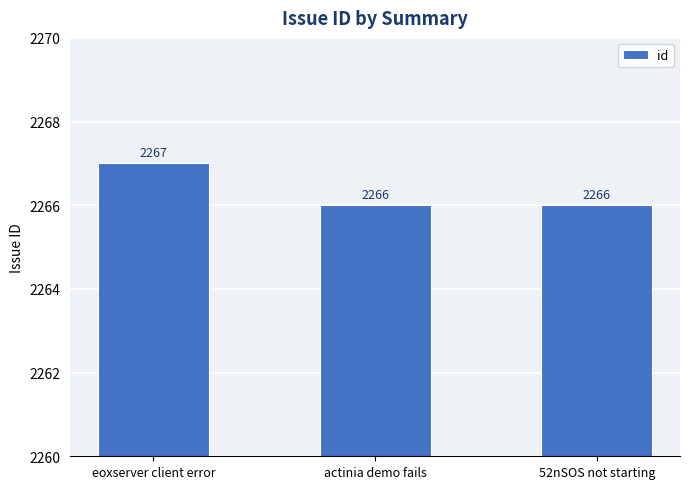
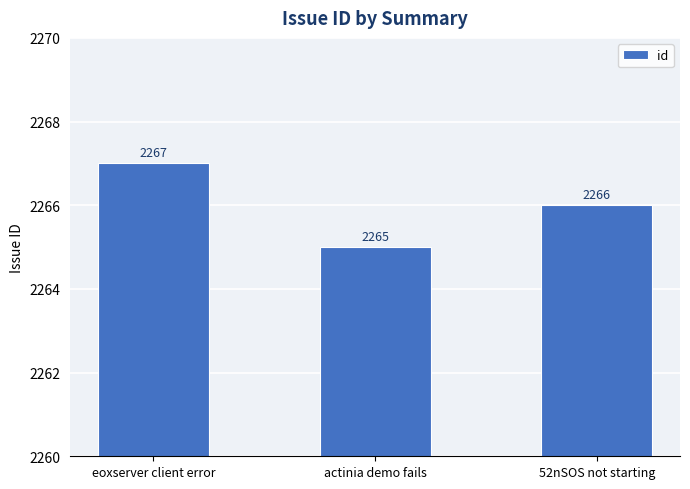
actinia demo fails: 2266 -> 2265
